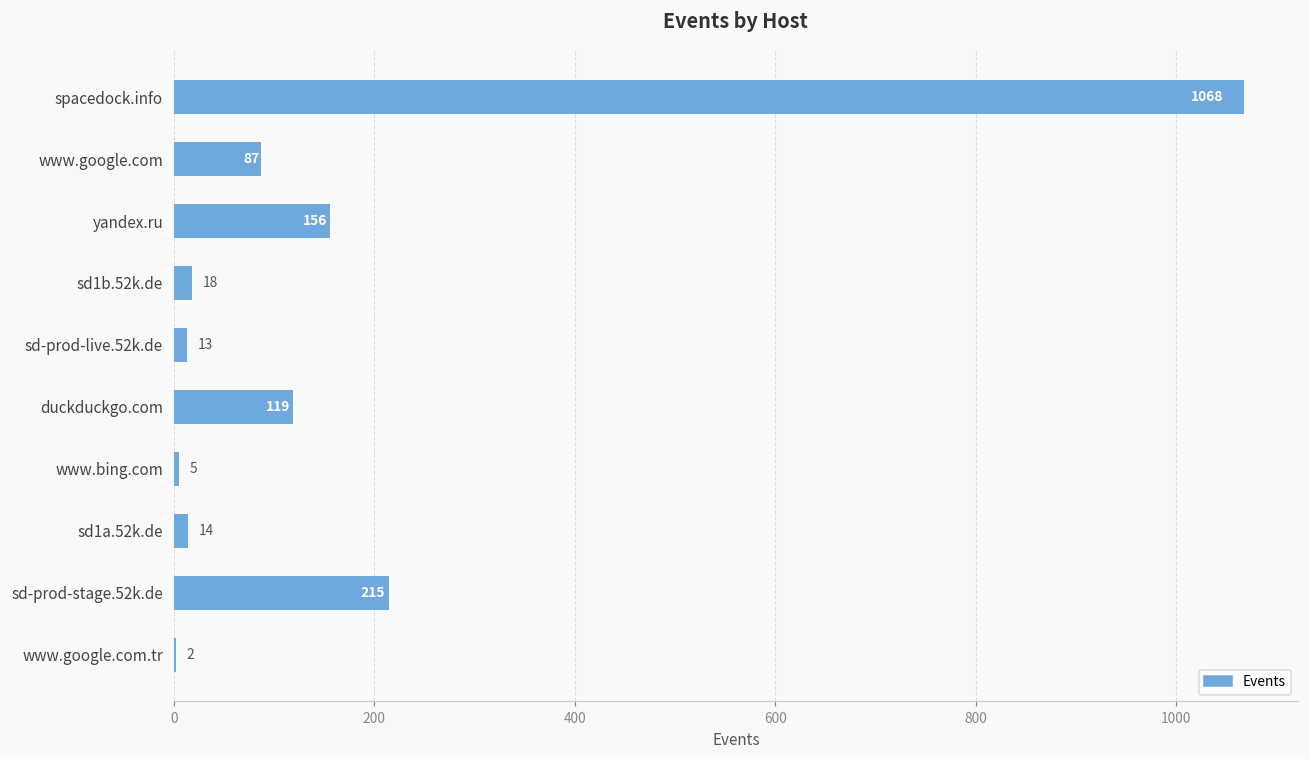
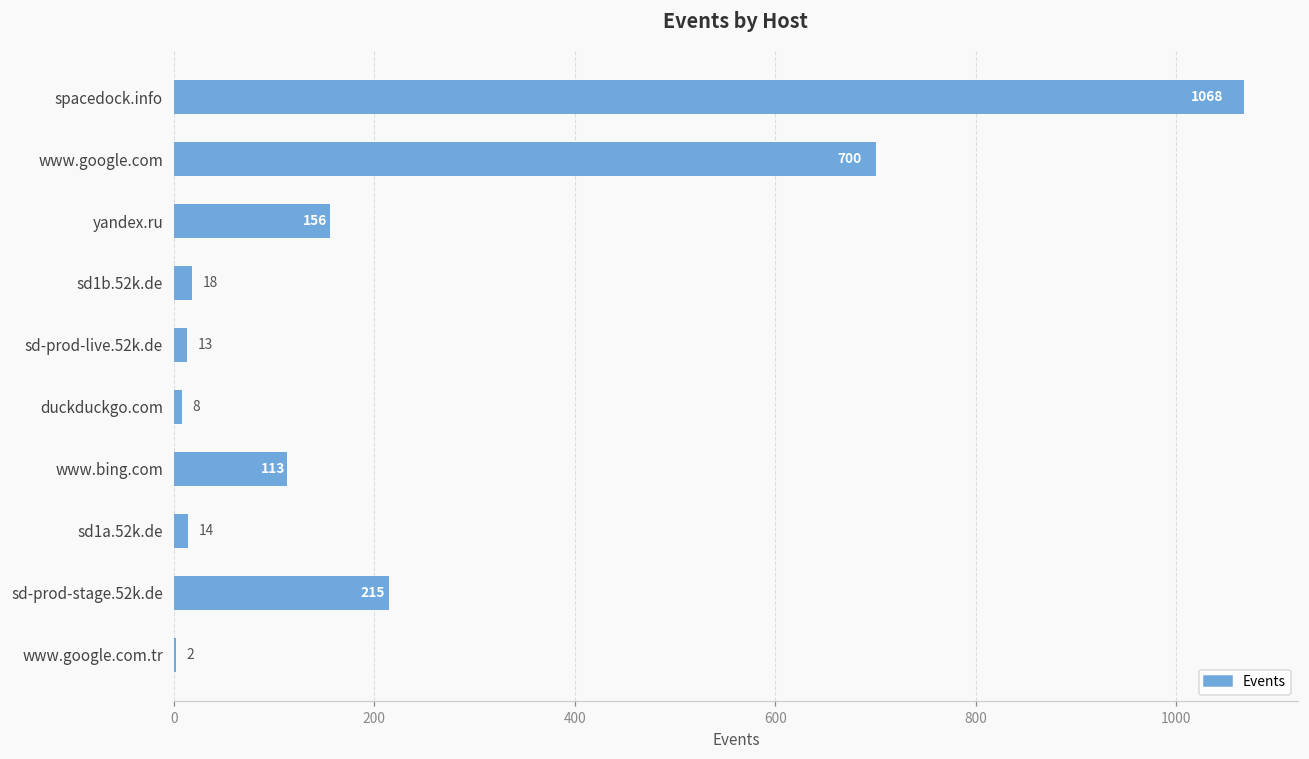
www.google.com: 87 -> 700
duckduckgo.com: 119 -> 8
www.bing.com: 5 -> 113
